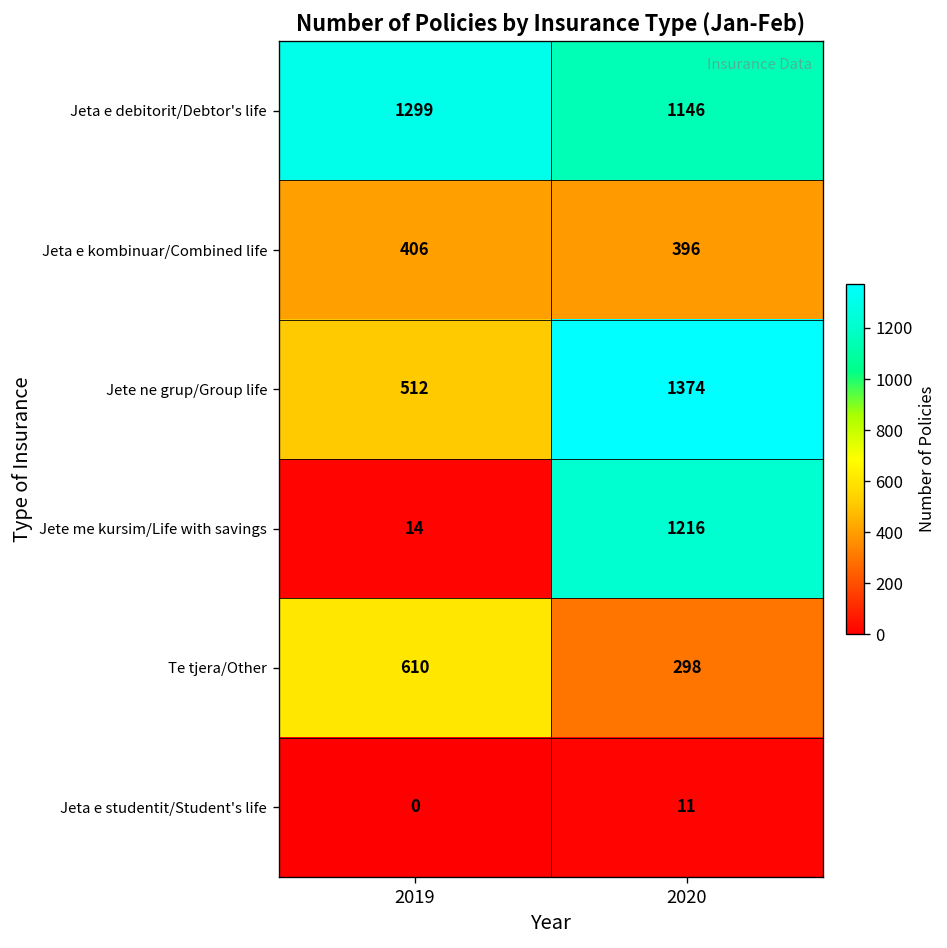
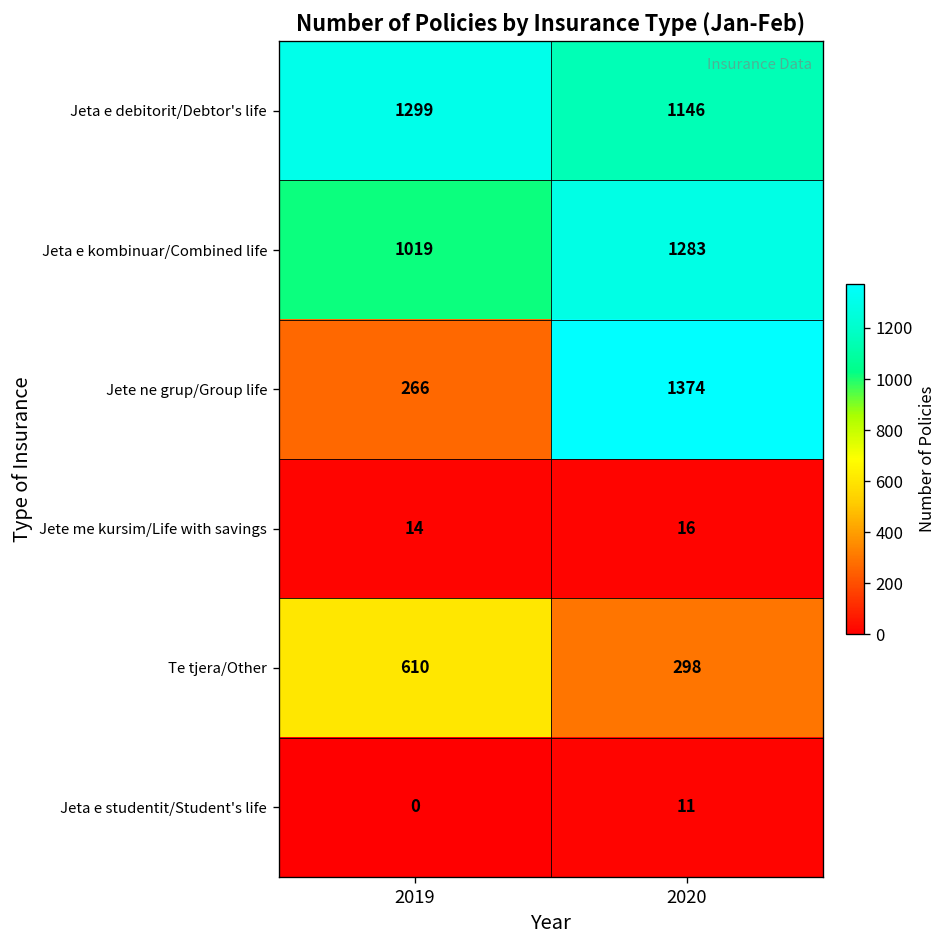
Jeta e kombinuar/Combined life, 2019: 406 -> 1019
Jeta e kombinuar/Combined life, 2020: 396 -> 1283
Jete ne grup/Group life, 2019: 512 -> 266
Jete me kursim/Life with savings, 2020: 1216 -> 16
